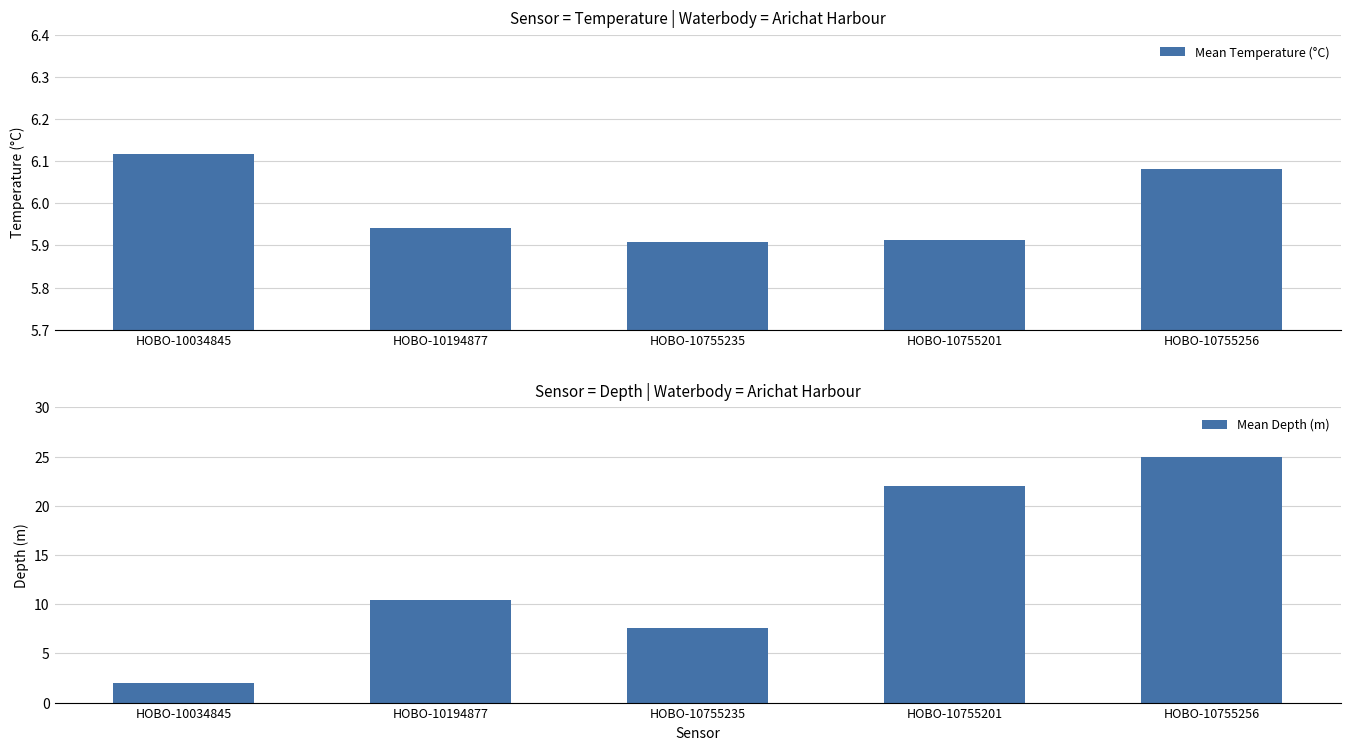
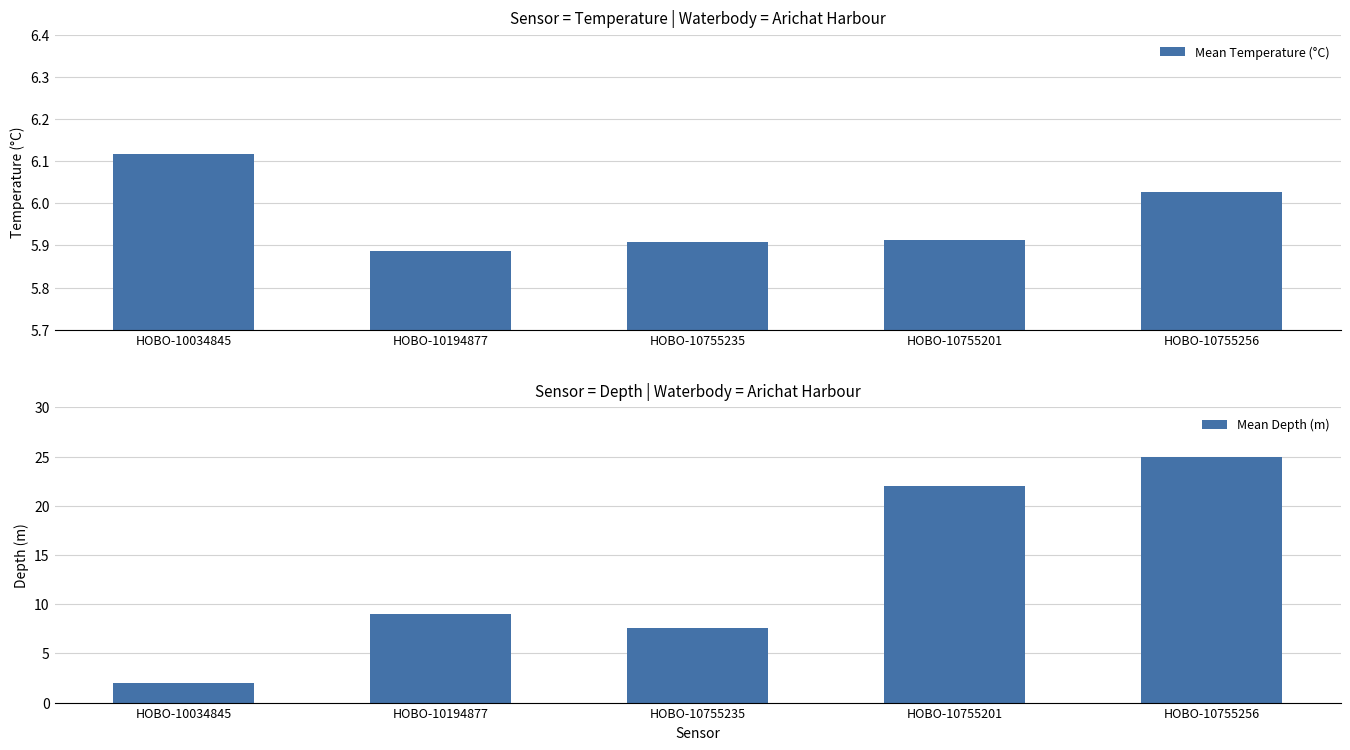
Sensor = Temperature | Waterbody = Arichat Harbour, HOBO-10194877: 5.94 -> 5.89
Sensor = Temperature | Waterbody = Arichat Harbour, HOBO-10755256: 6.08 -> 6.03
Sensor = Depth | Waterbody = Arichat Harbour, HOBO-10194877: 10 -> 9
